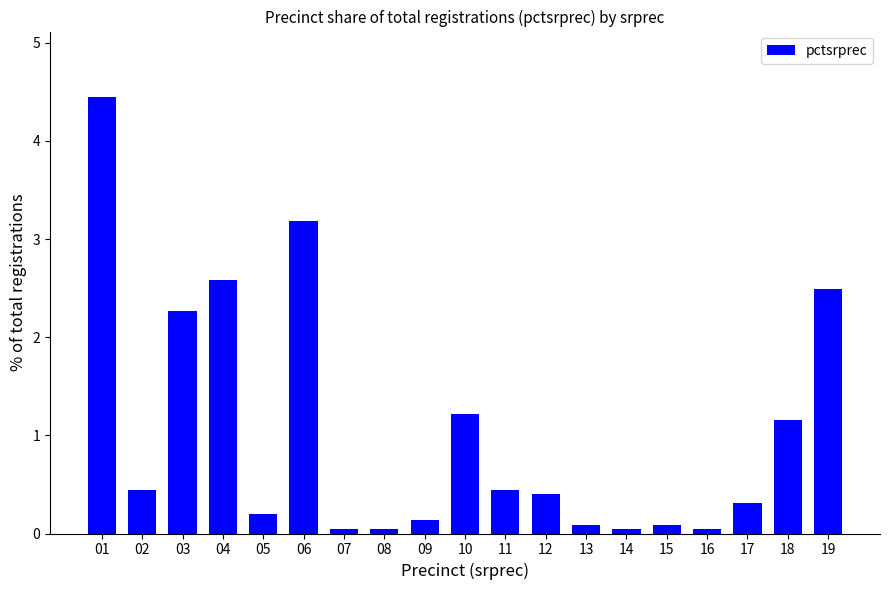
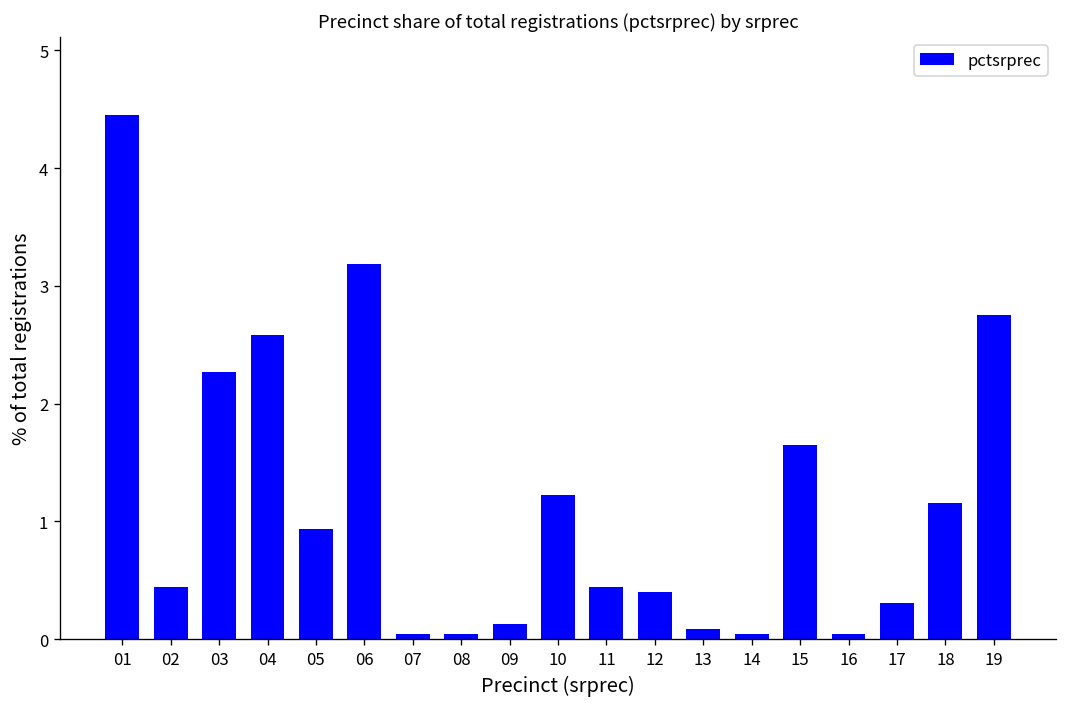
05: 0.2 -> 0.9
15: 0.1 -> 1.6
19: 2.5 -> 2.8
